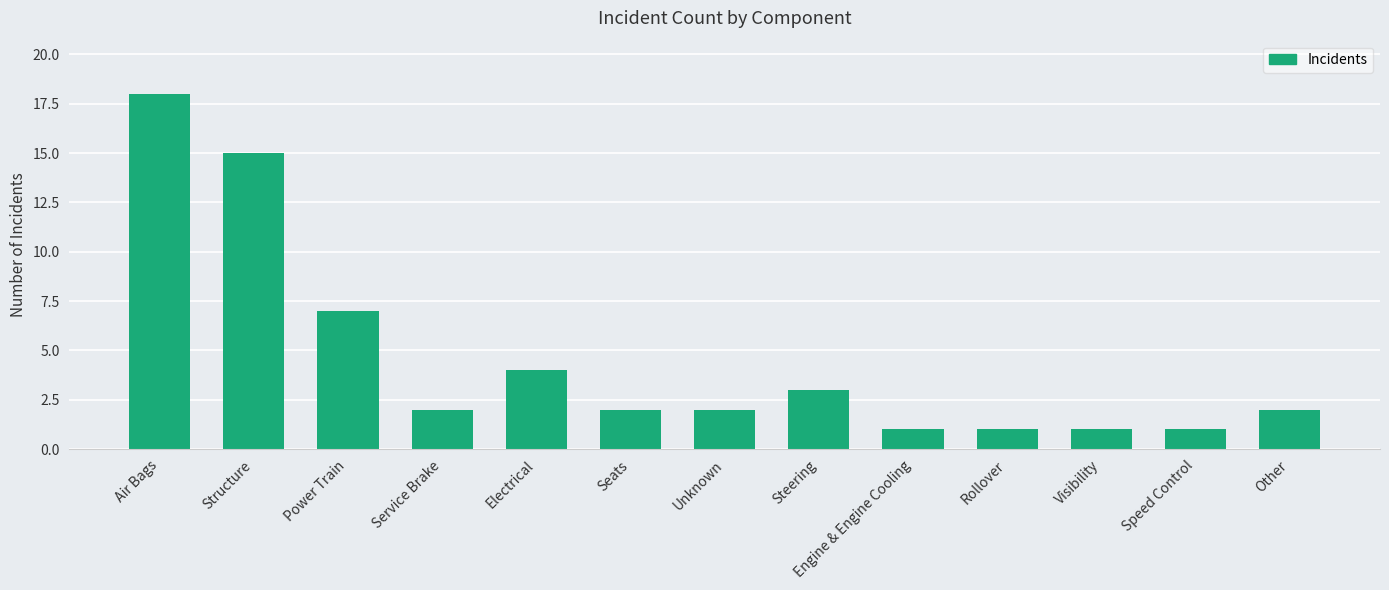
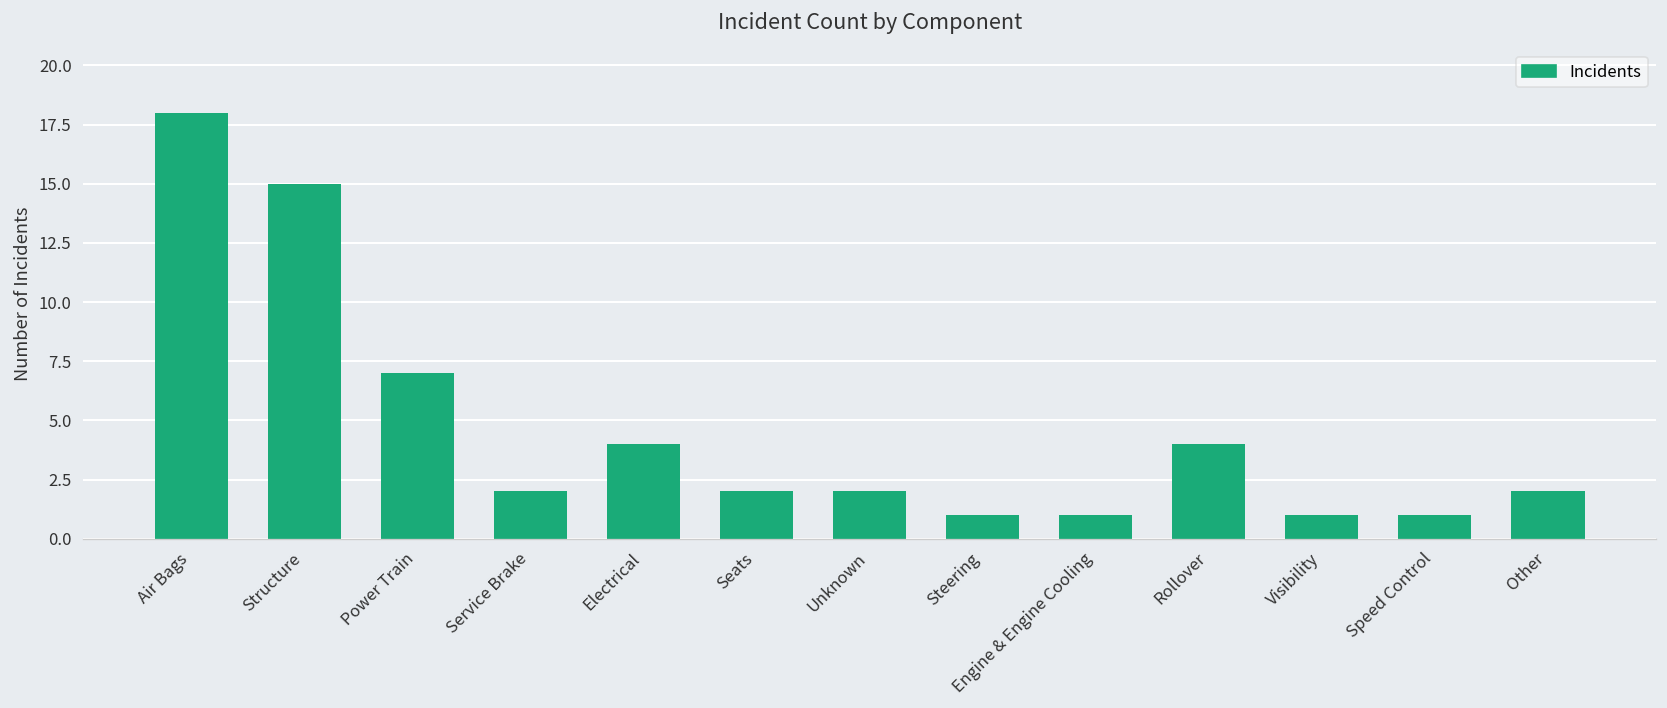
Steering: 3 -> 1
Rollover: 1 -> 4
